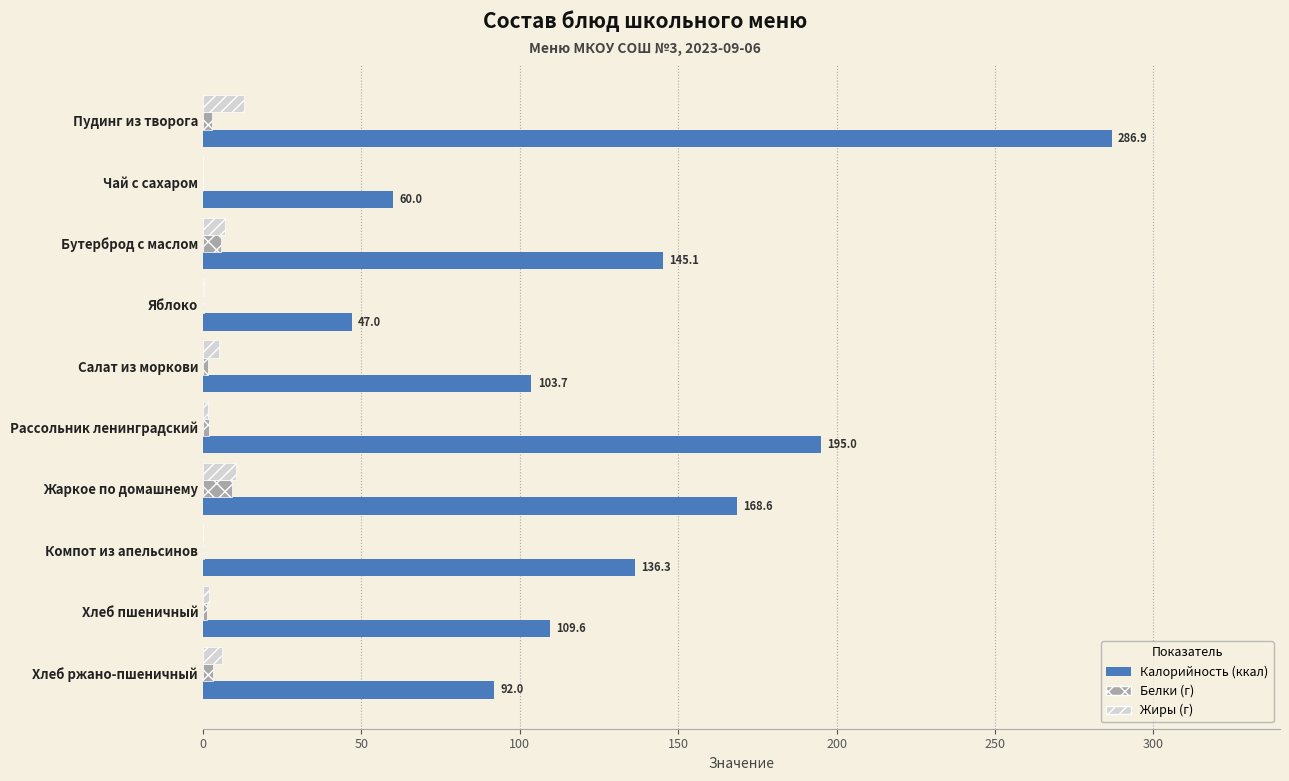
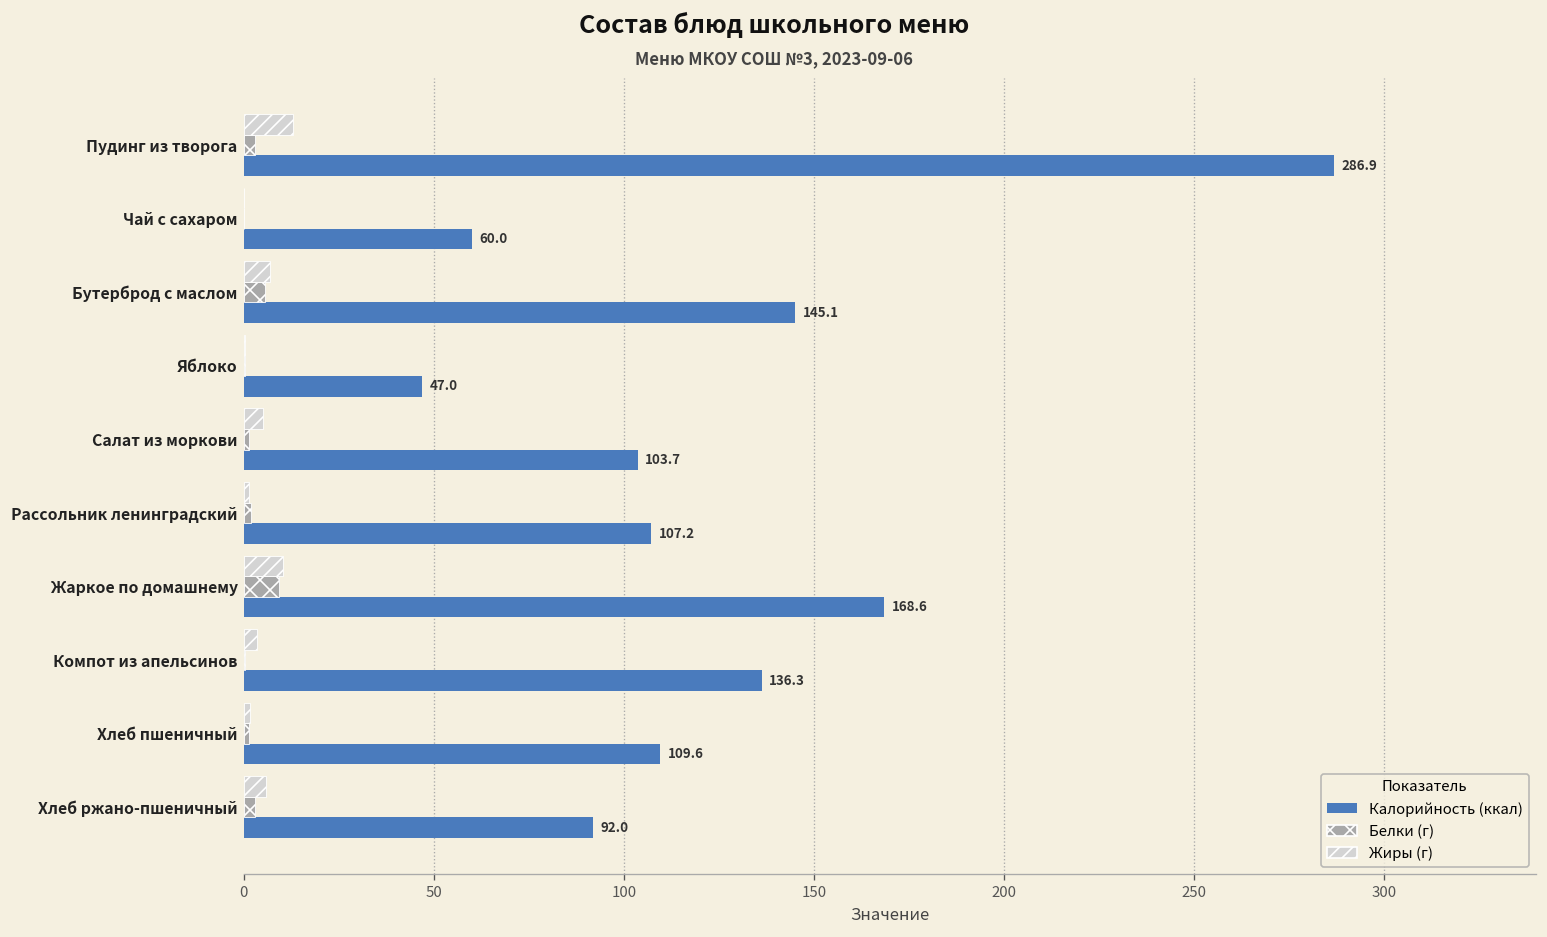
Калорийность (ккал), Рассольник ленинградский: 195.0 -> 107.2
Жиры (г), Компот из апельсинов: 0 -> 4
